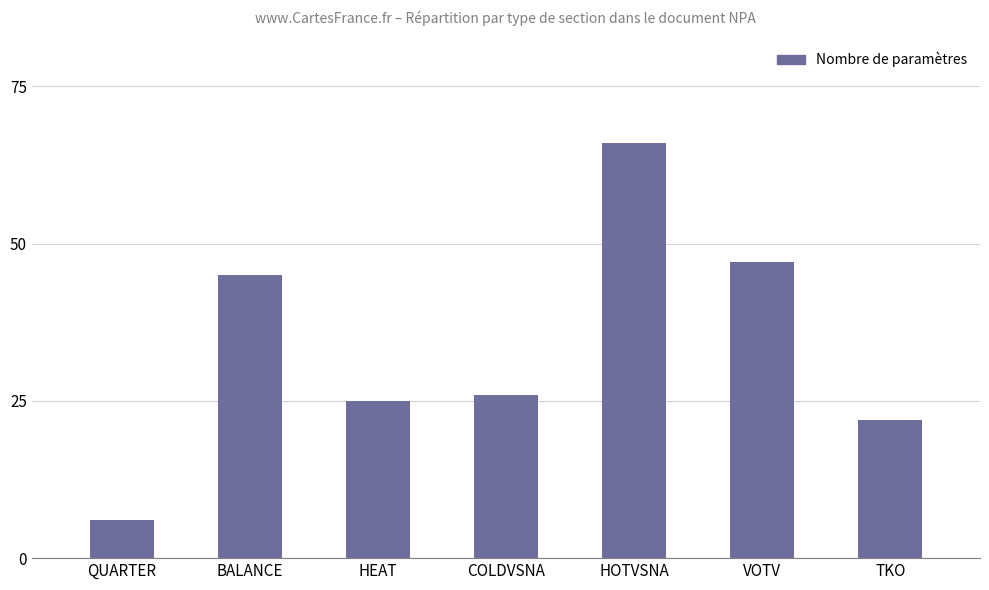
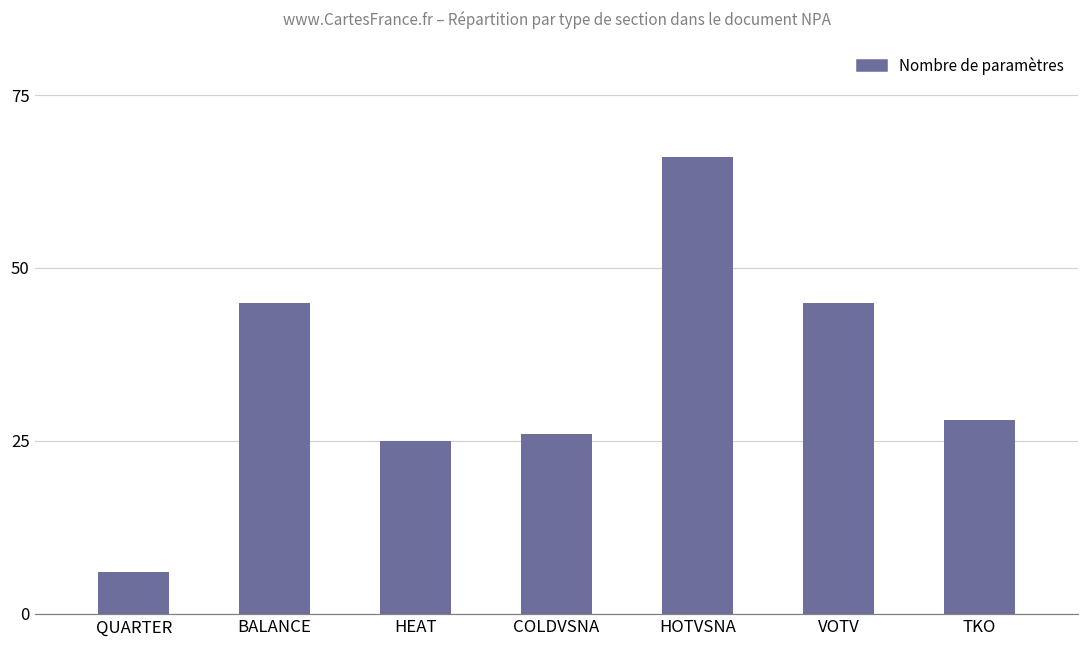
VOTV: 47 -> 45
TKO: 22 -> 28
